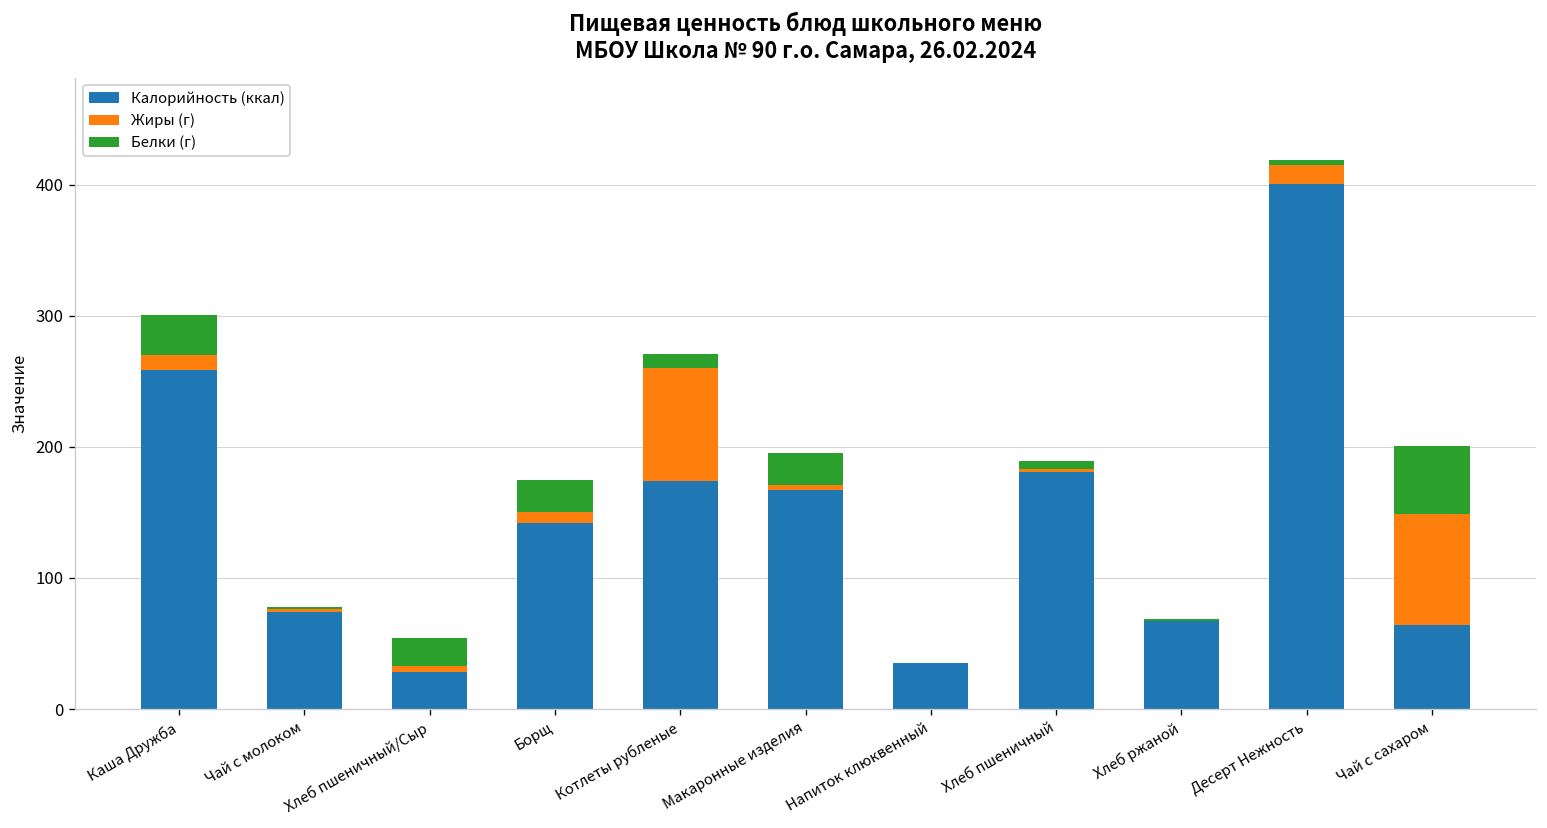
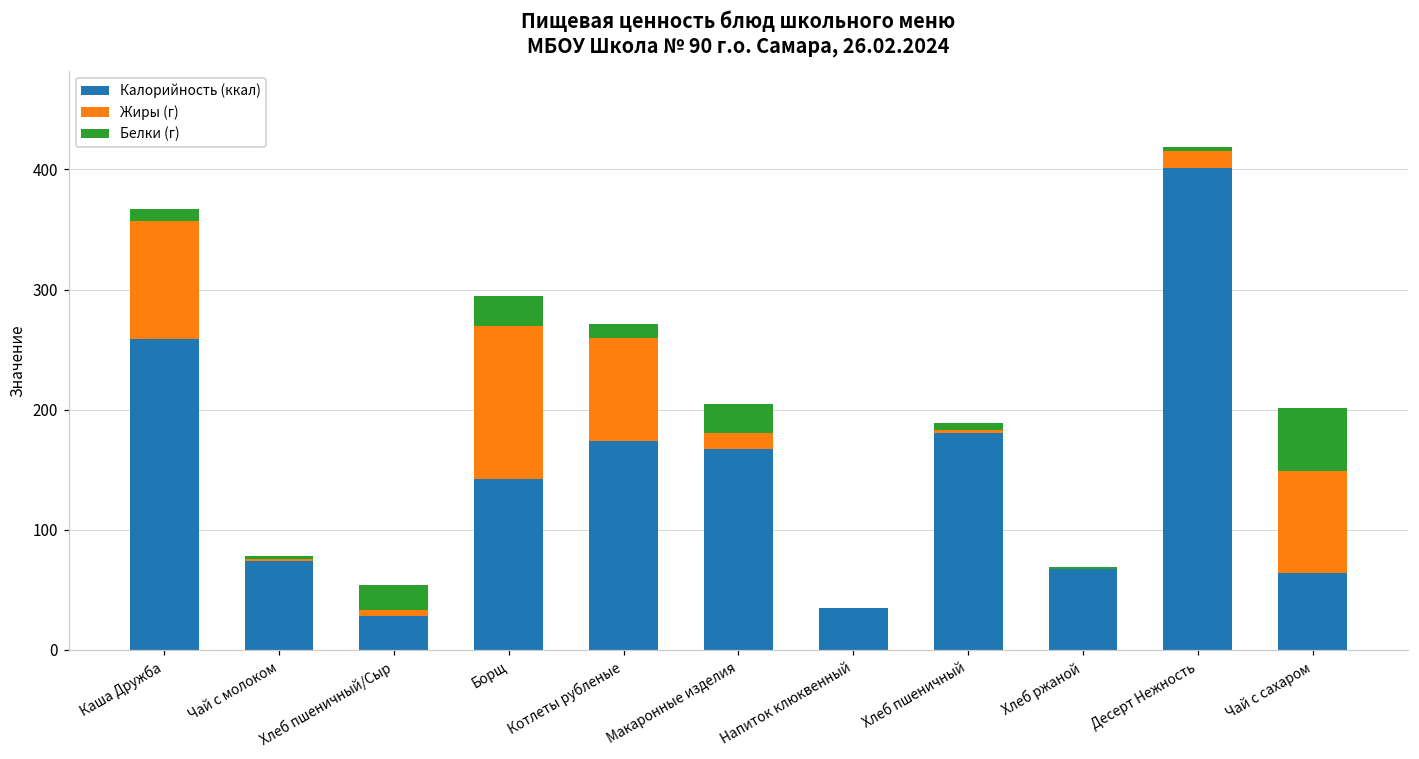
Жиры (г), Каша Дружба: 11 -> 98
Белки (г), Каша Дружба: 31 -> 10
Жиры (г), Борщ: 8 -> 128
Жиры (г), Макаронные изделия: 4 -> 14
